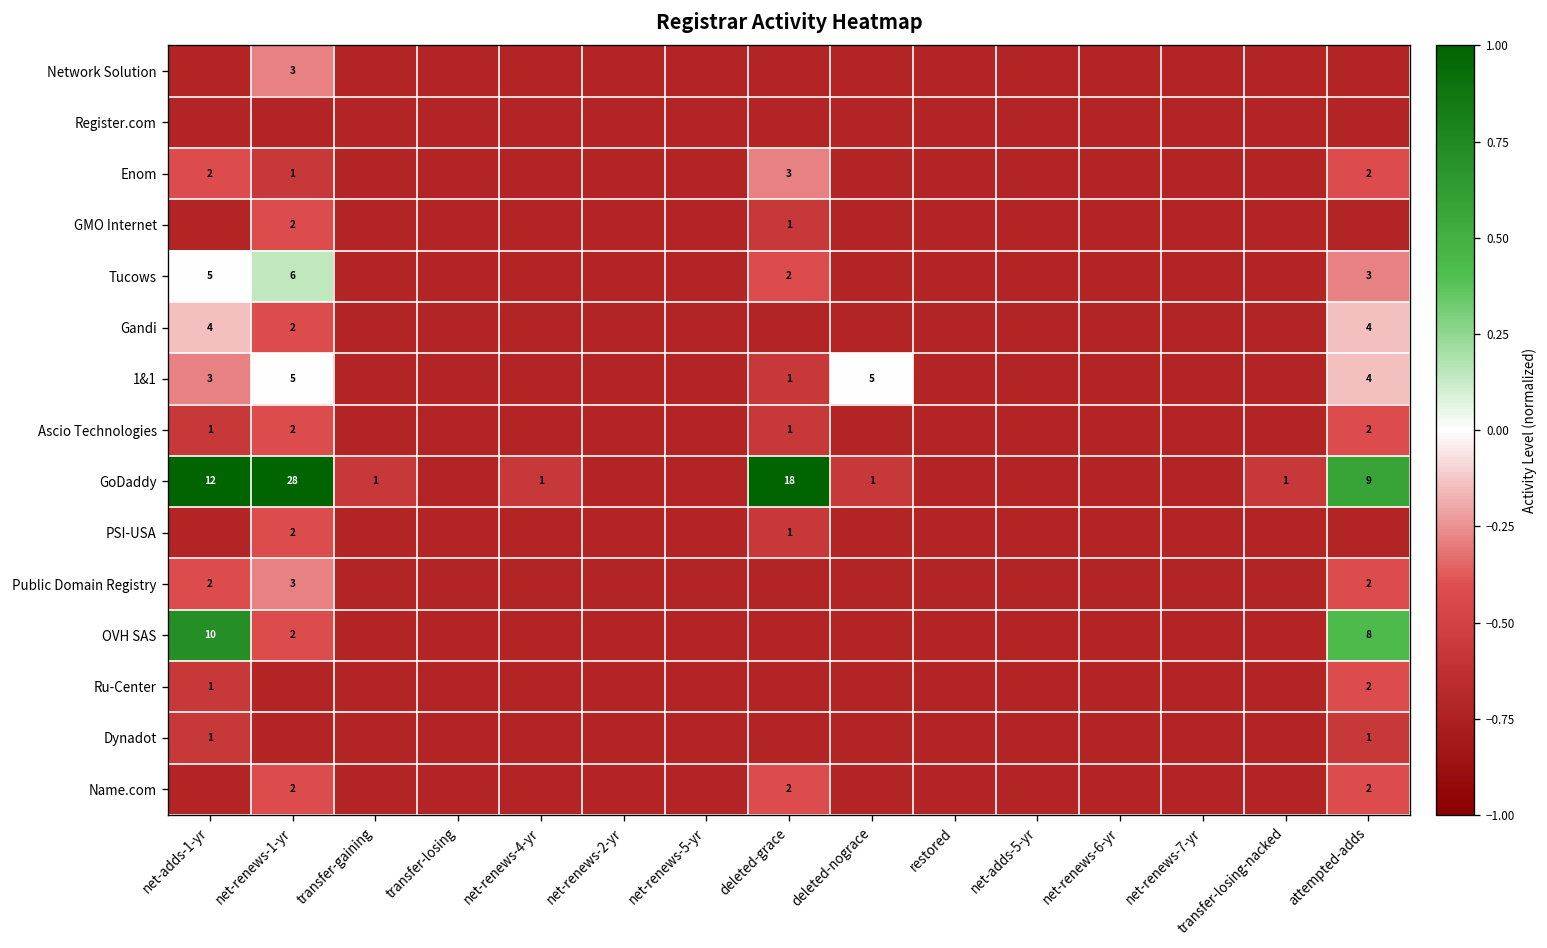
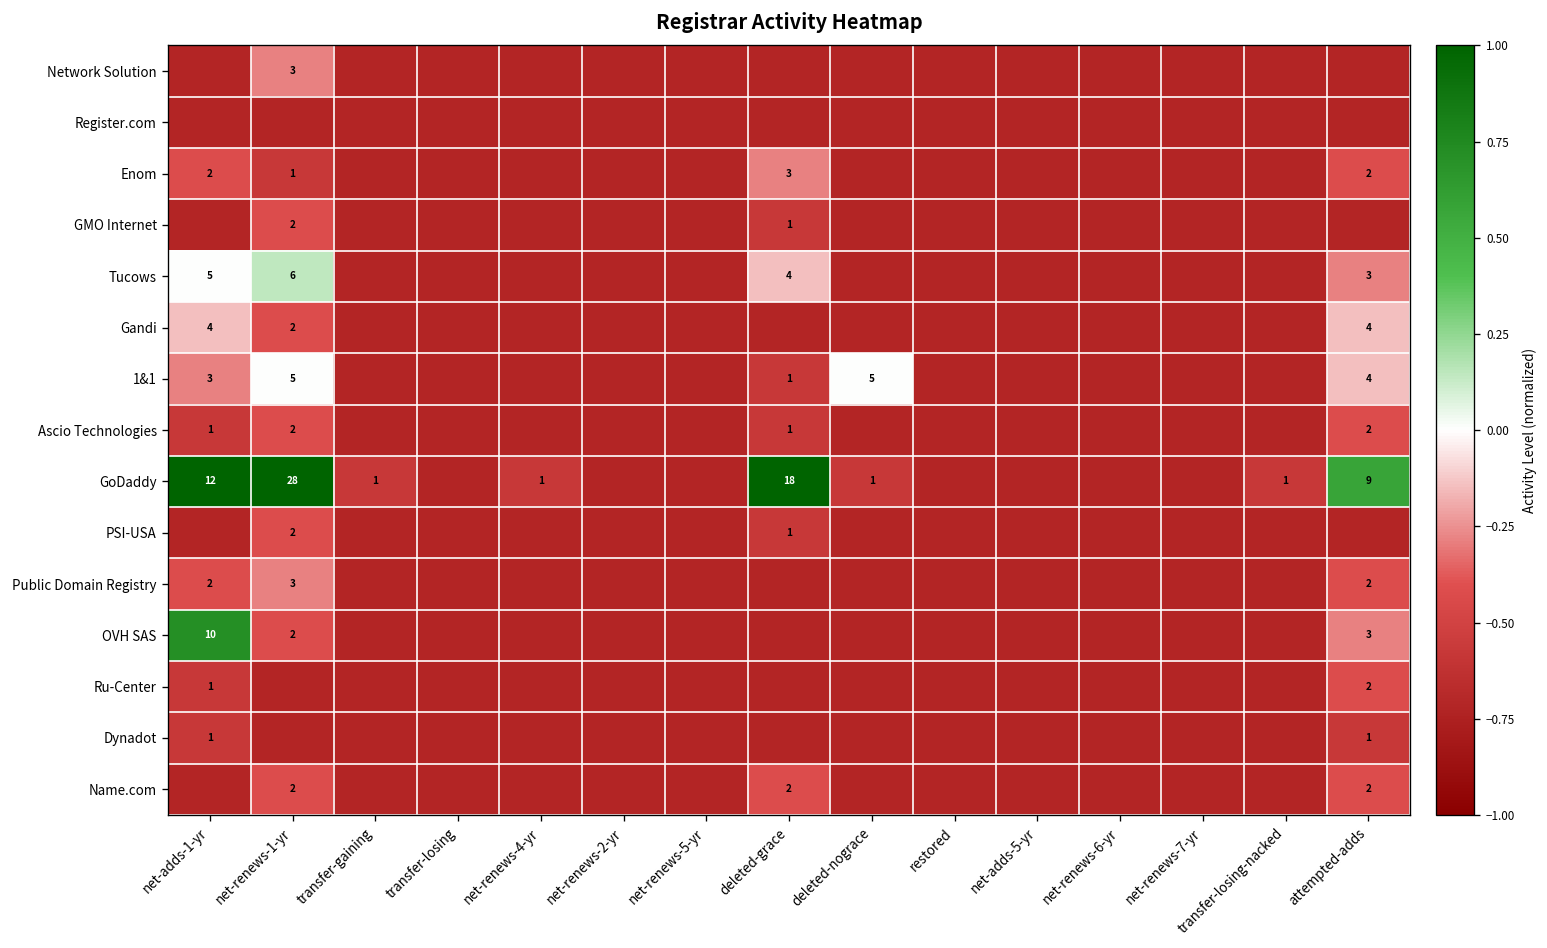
Tucows, deleted-grace: 2 -> 4
OVH SAS, attempted-adds: 8 -> 3
